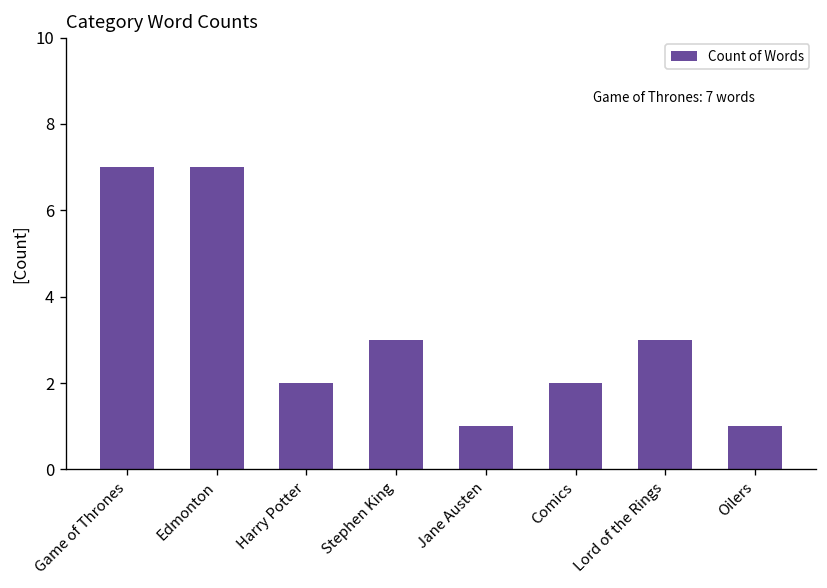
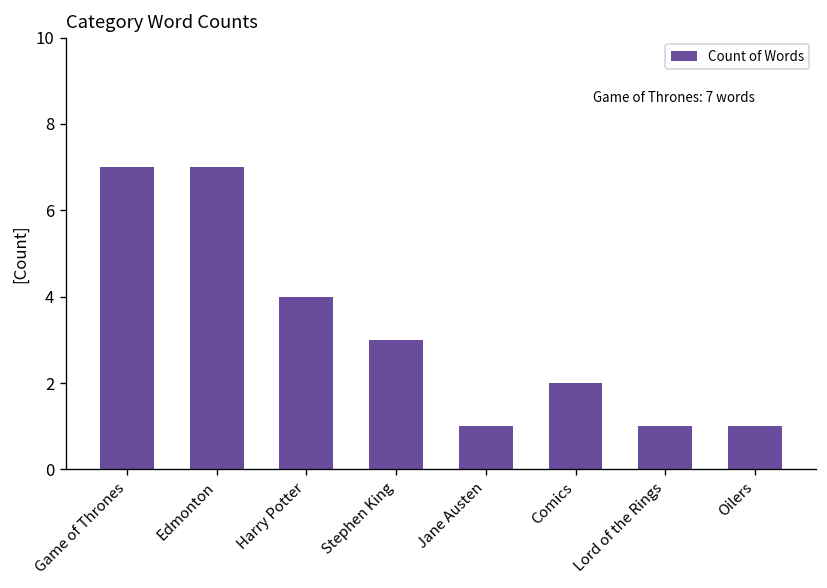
Harry Potter: 2 -> 4
Lord of the Rings: 3 -> 1
